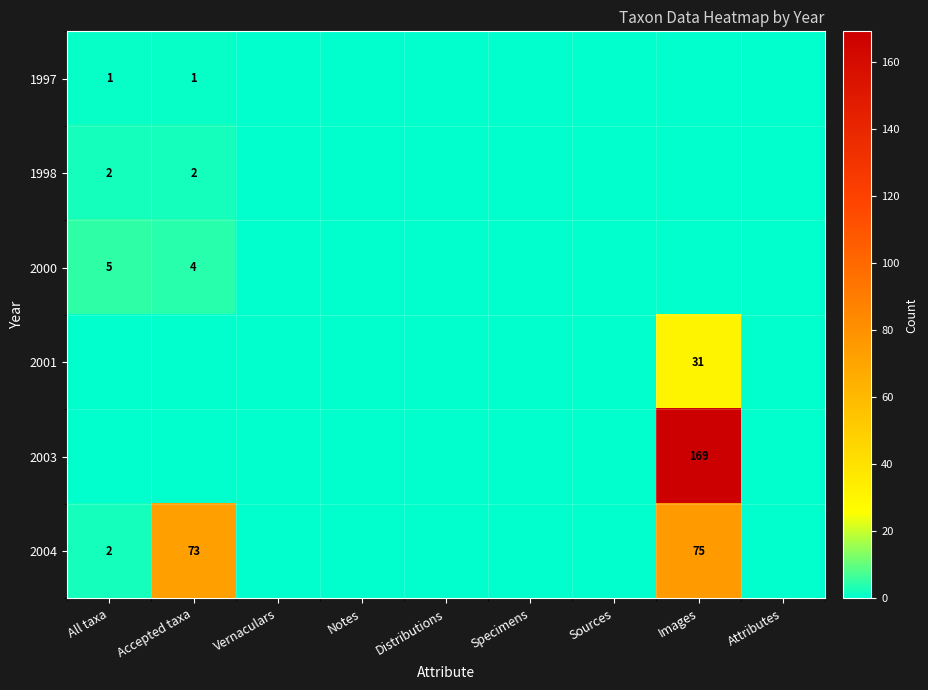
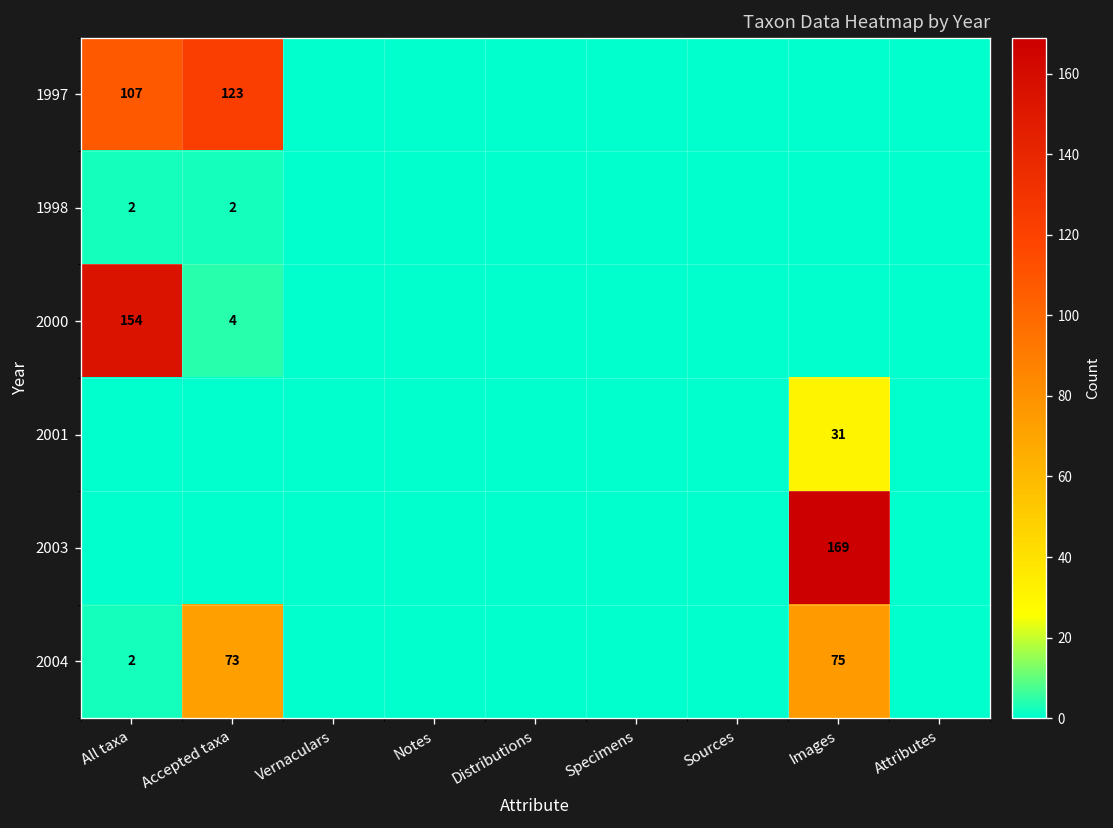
1997, All taxa: 1 -> 107
1997, Accepted taxa: 1 -> 123
2000, All taxa: 5 -> 154
